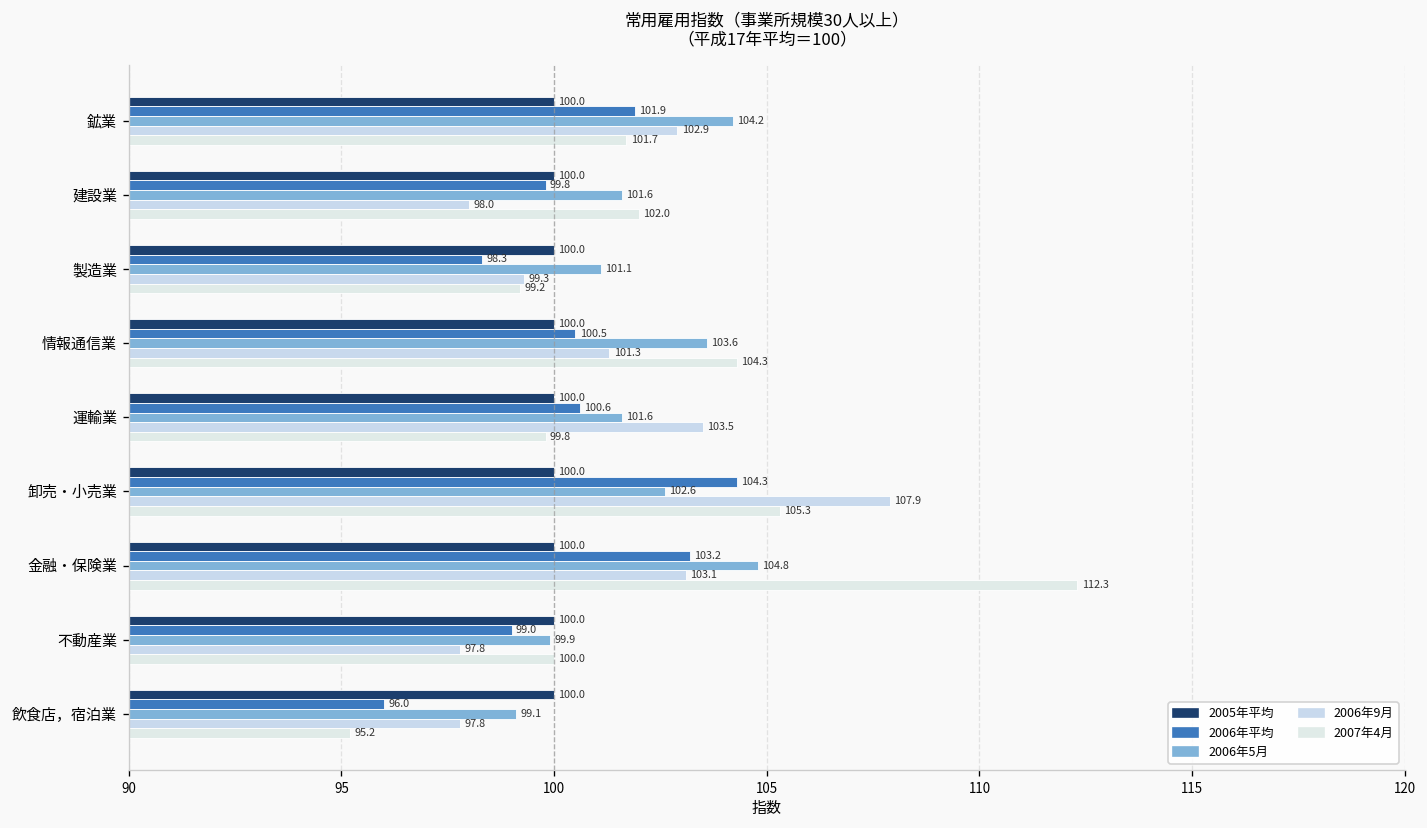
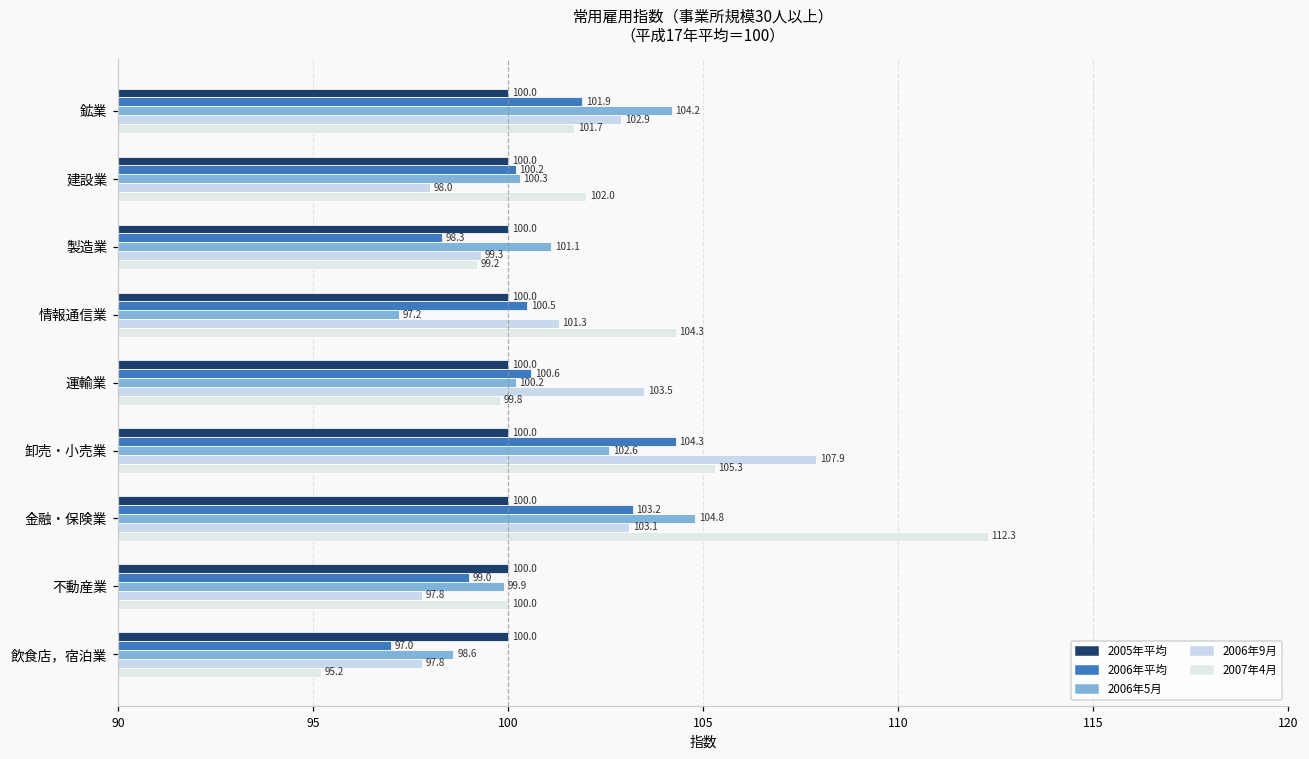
2006年平均, 建設業: 99.8 -> 100.2
2006年5月, 建設業: 101.6 -> 100.3
2006年5月, 情報通信業: 103.6 -> 97.2
2006年5月, 運輸業: 101.6 -> 100.2
2006年平均, 飲食店，宿泊業: 96.0 -> 97.0
2006年5月, 飲食店，宿泊業: 99.1 -> 98.6
